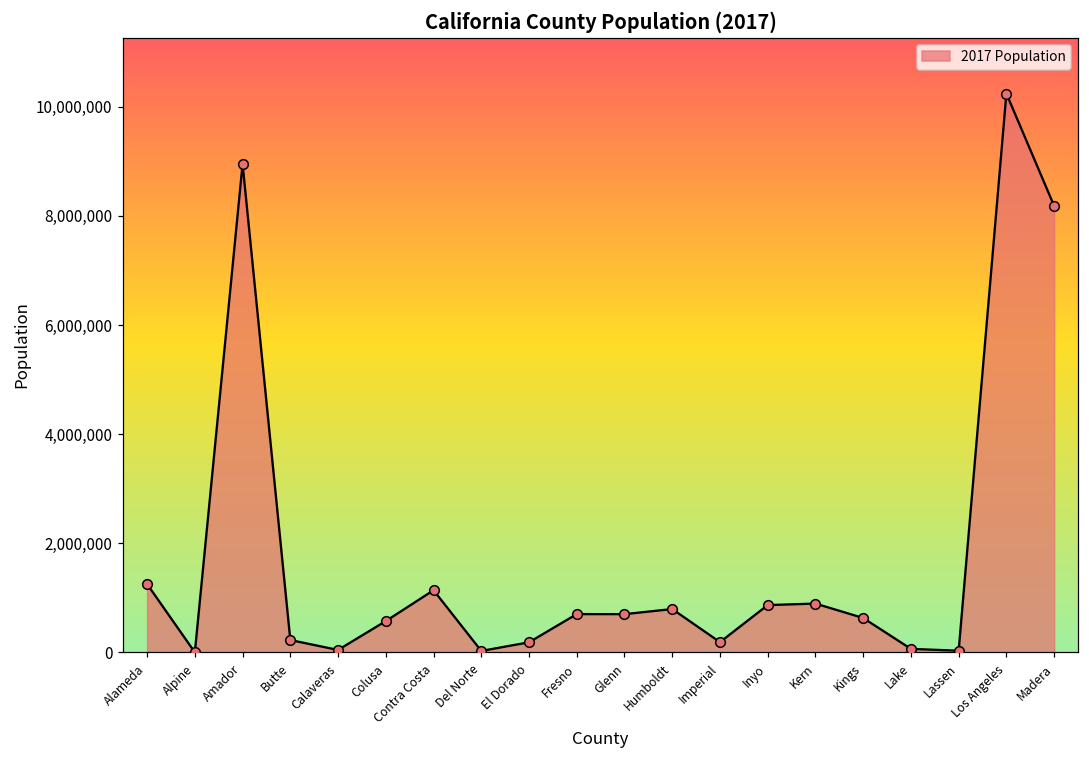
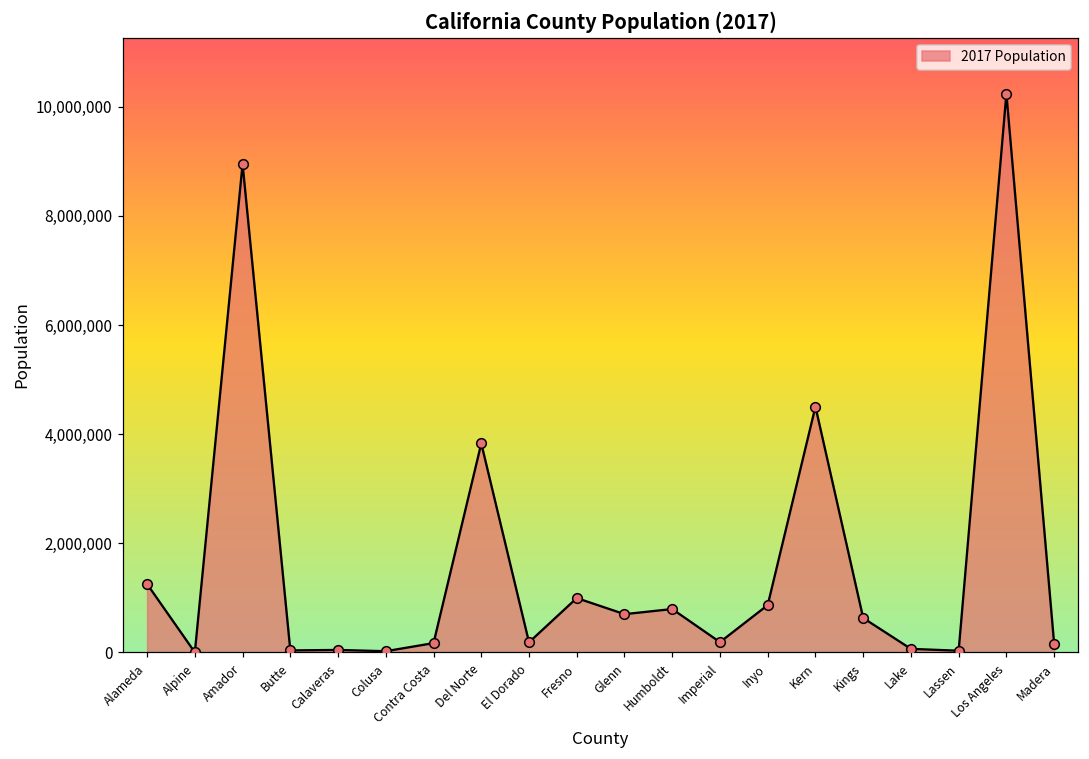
Butte: 200,000 -> 0
Colusa: 600,000 -> 0
Contra Costa: 1,100,000 -> 200,000
Del Norte: 0 -> 3,800,000
Fresno: 700,000 -> 1,000,000
Kern: 900,000 -> 4,500,000
Madera: 8,200,000 -> 200,000
